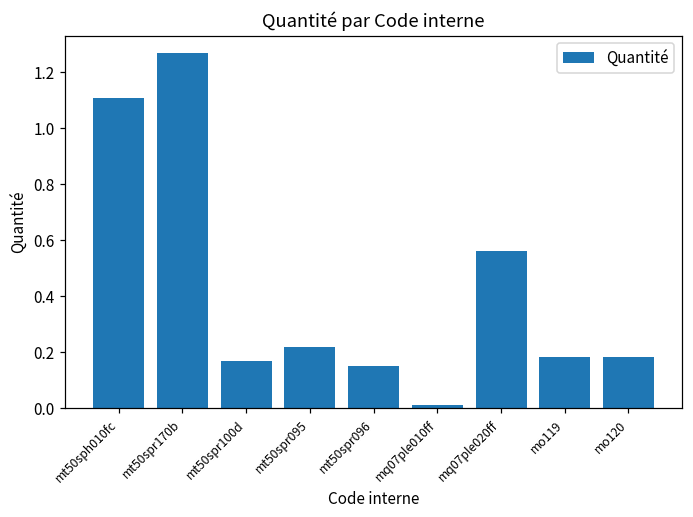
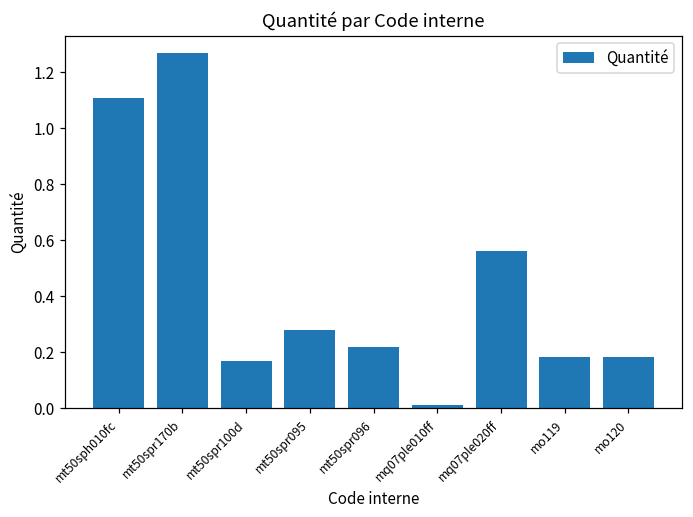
mt50spr095: 0.22 -> 0.28
mt50spr096: 0.15 -> 0.22
